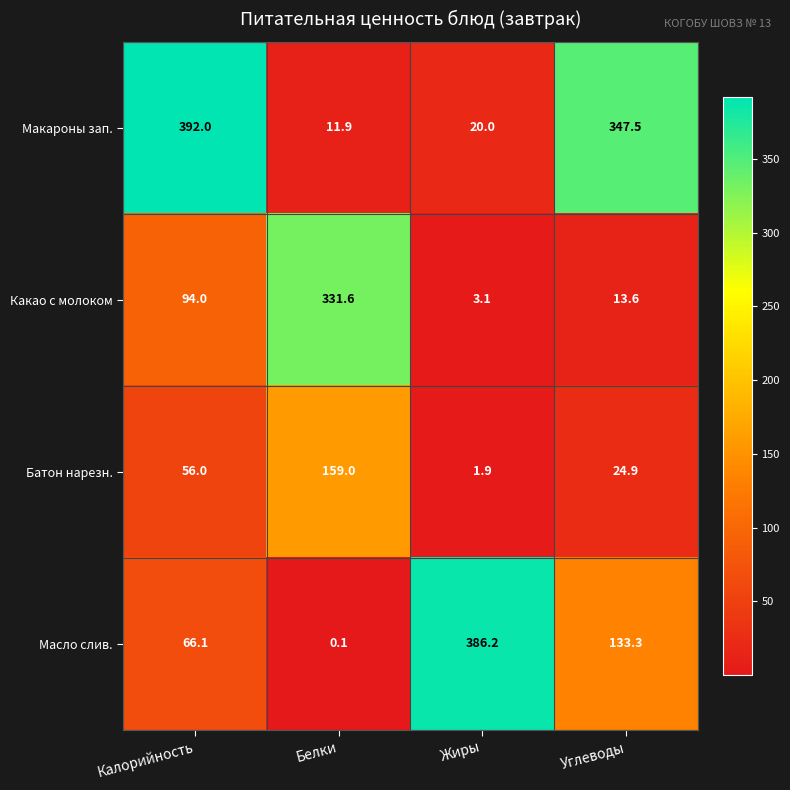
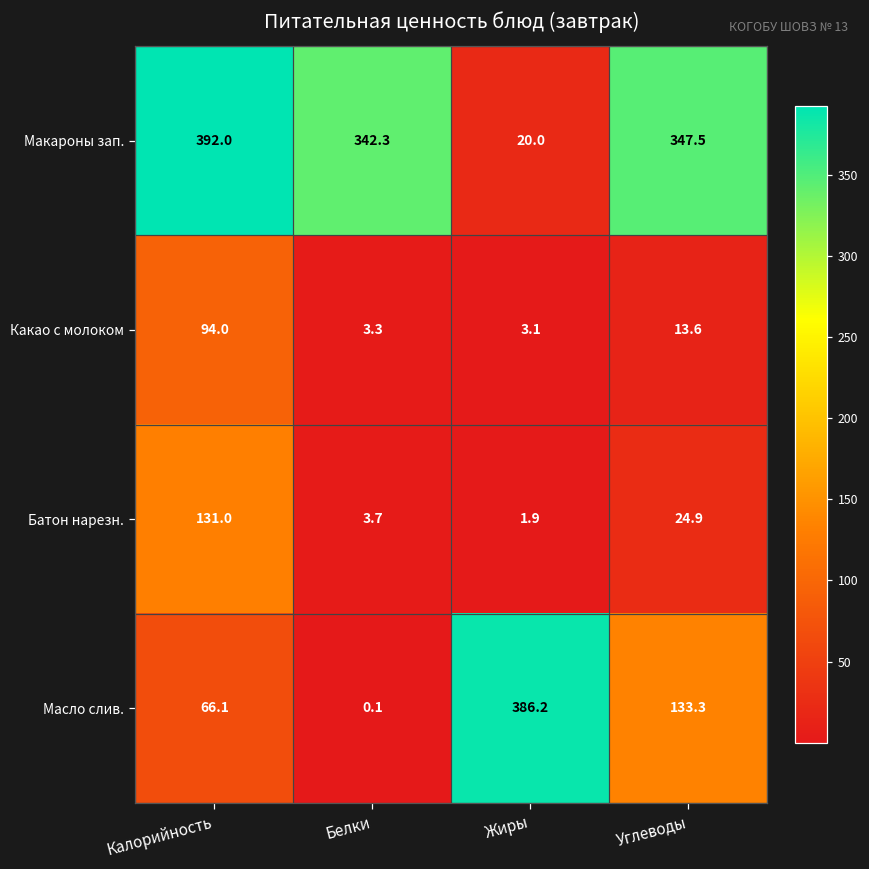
Макароны зап., Белки: 11.9 -> 342.3
Какао с молоком, Белки: 331.6 -> 3.3
Батон нарезн., Калорийность: 56.0 -> 131.0
Батон нарезн., Белки: 159.0 -> 3.7
